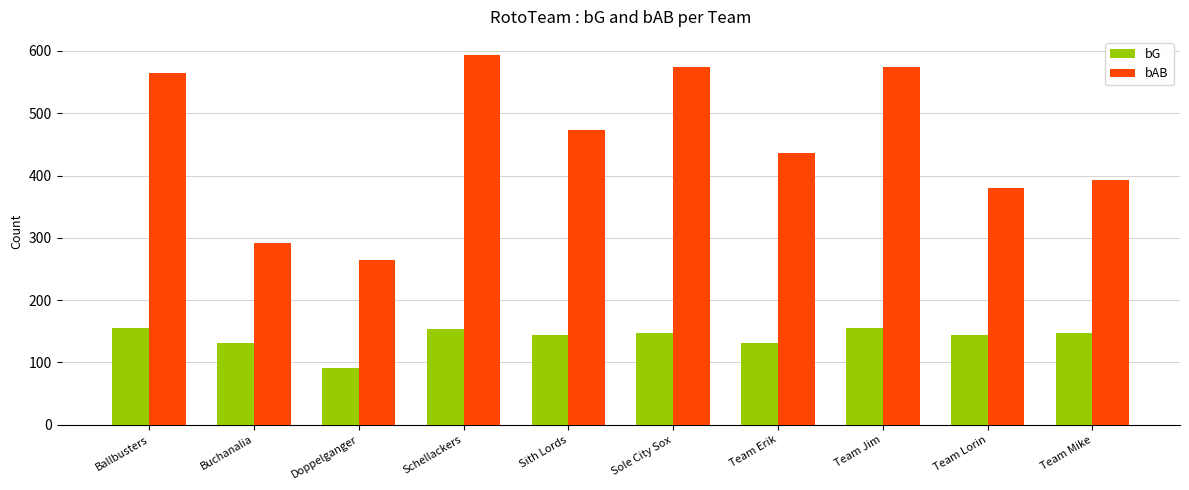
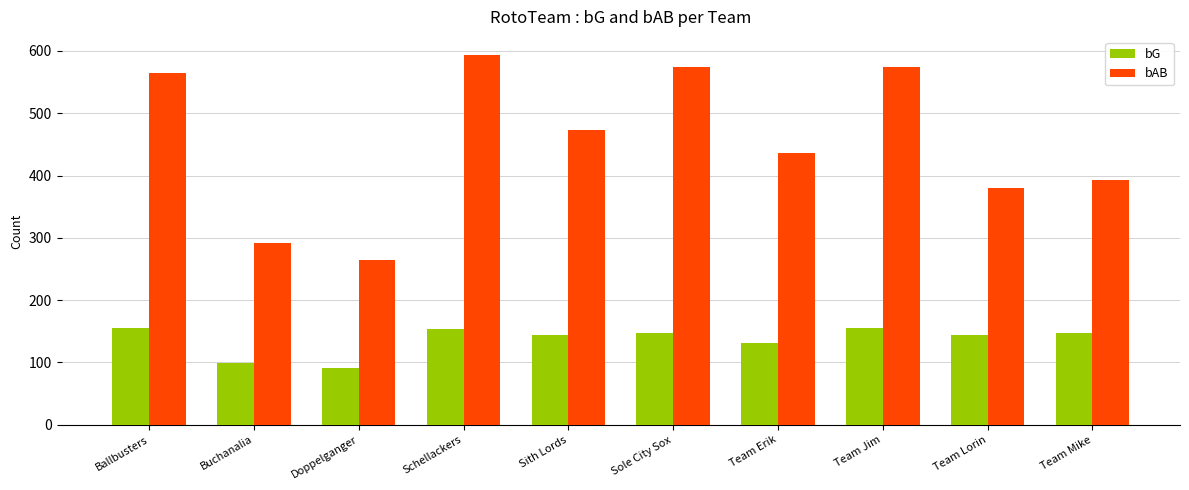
bG, Buchanalia: 130 -> 100
